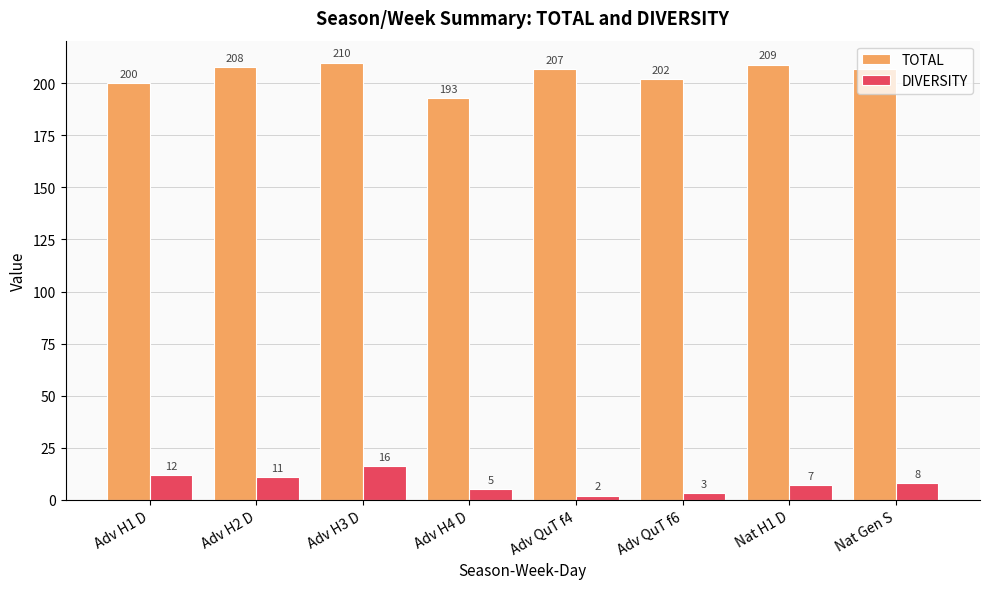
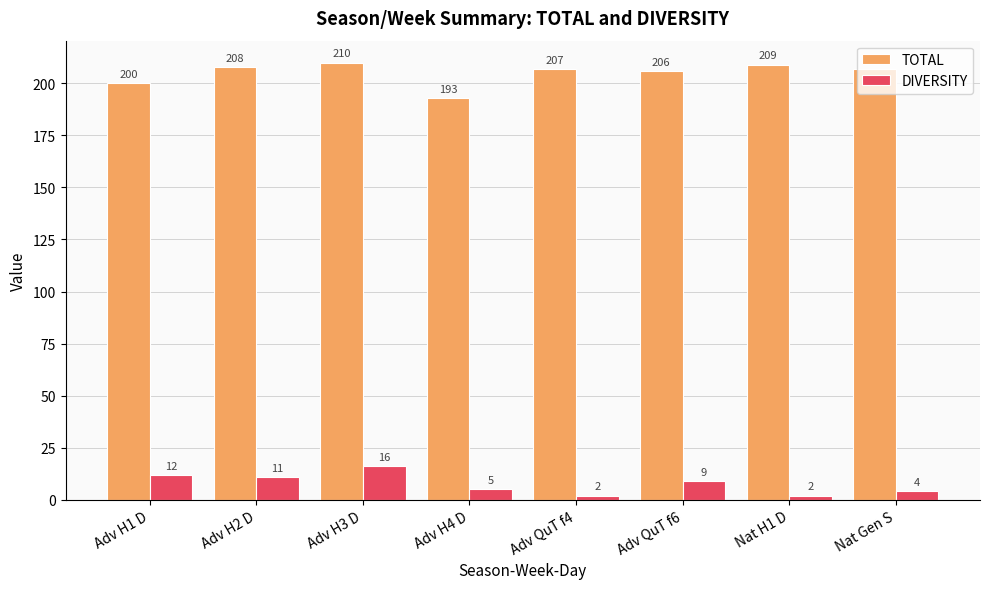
TOTAL, Adv QuT f6: 202 -> 206
DIVERSITY, Adv QuT f6: 3 -> 9
DIVERSITY, Nat H1 D: 7 -> 2
DIVERSITY, Nat Gen S: 8 -> 4
